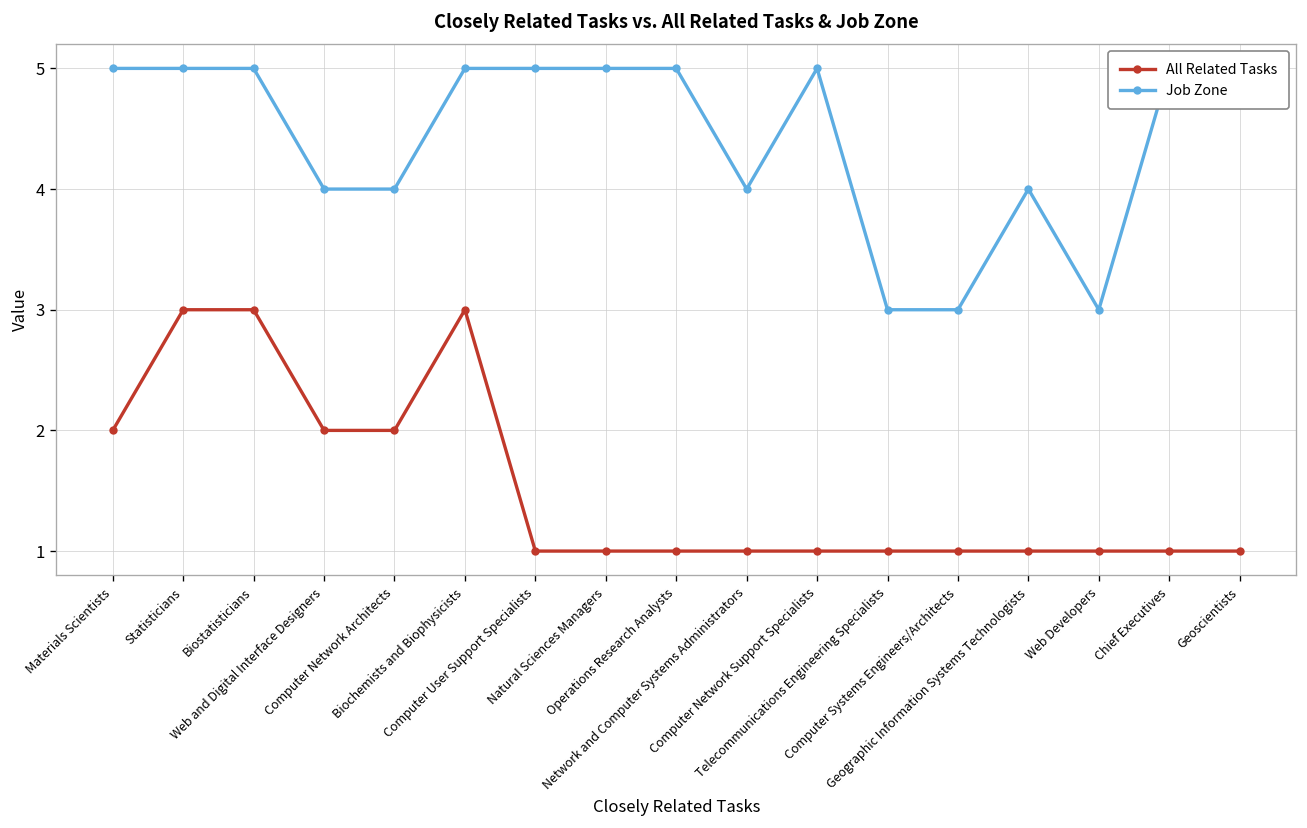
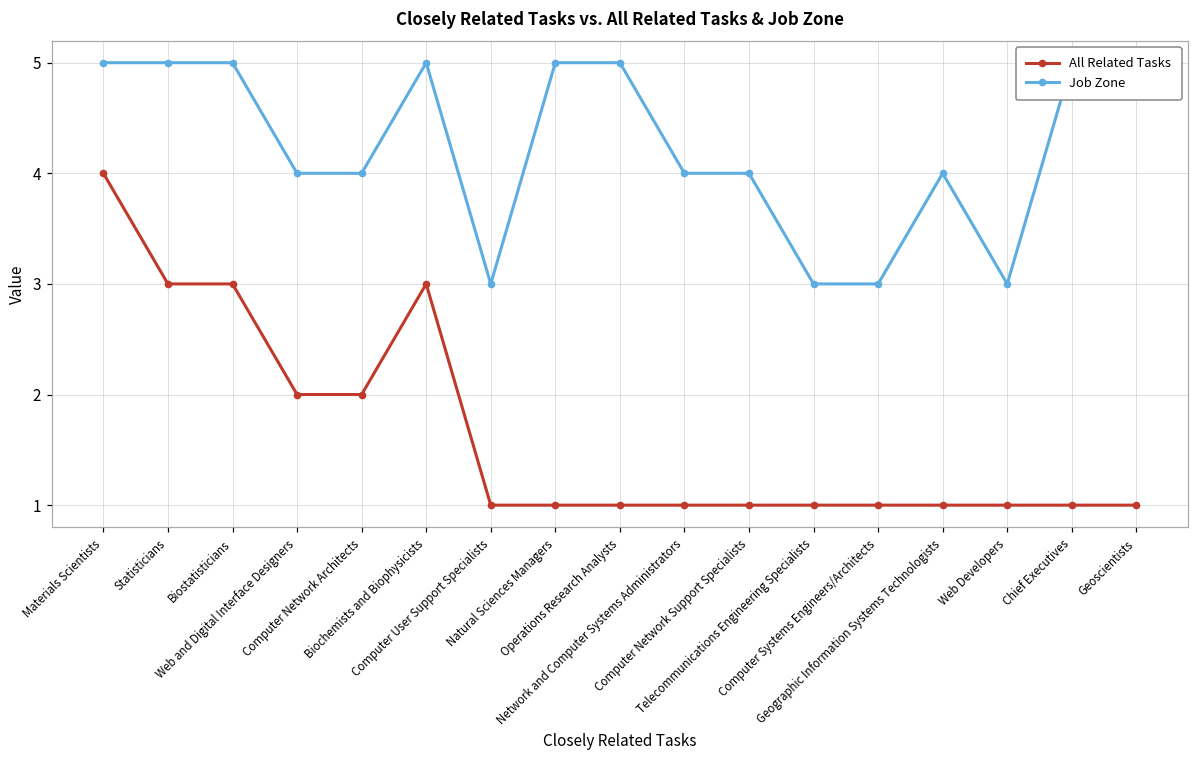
All Related Tasks, Materials Scientists: 2 -> 4
Job Zone, Computer User Support Specialists: 5 -> 3
Job Zone, Computer Network Support Specialists: 5 -> 4
